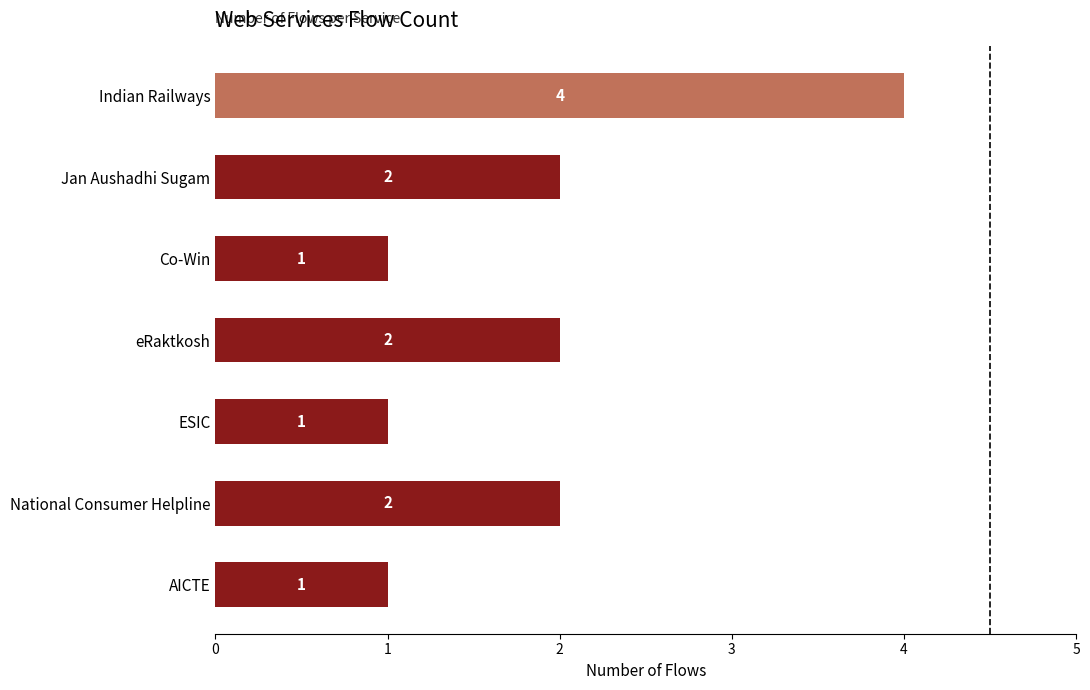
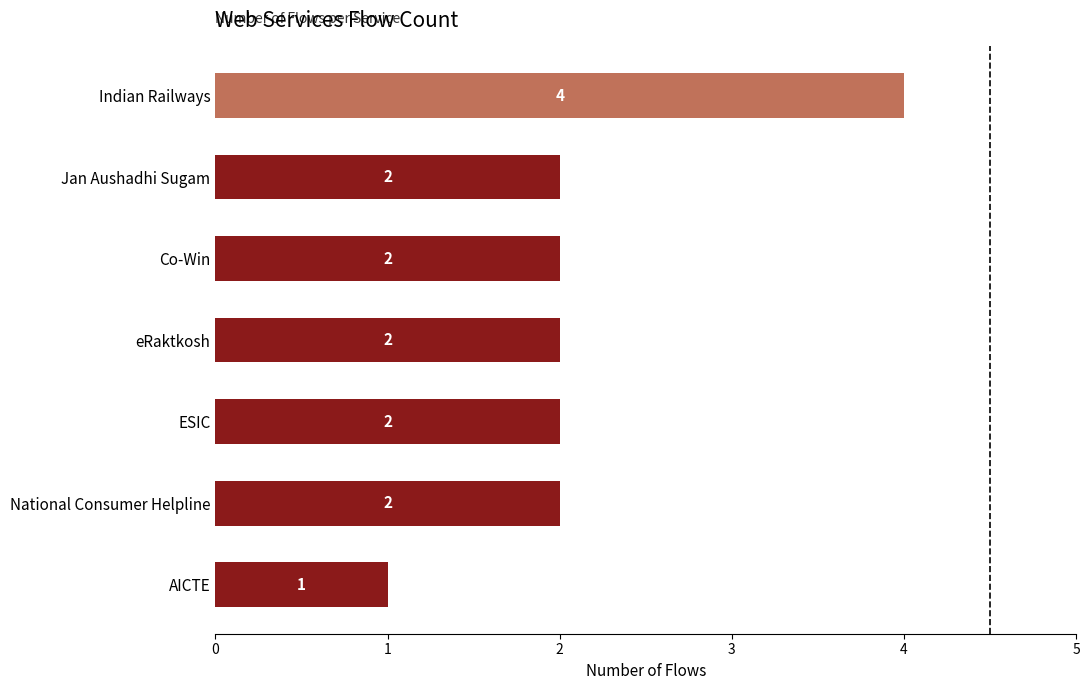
Co-Win: 1 -> 2
ESIC: 1 -> 2
